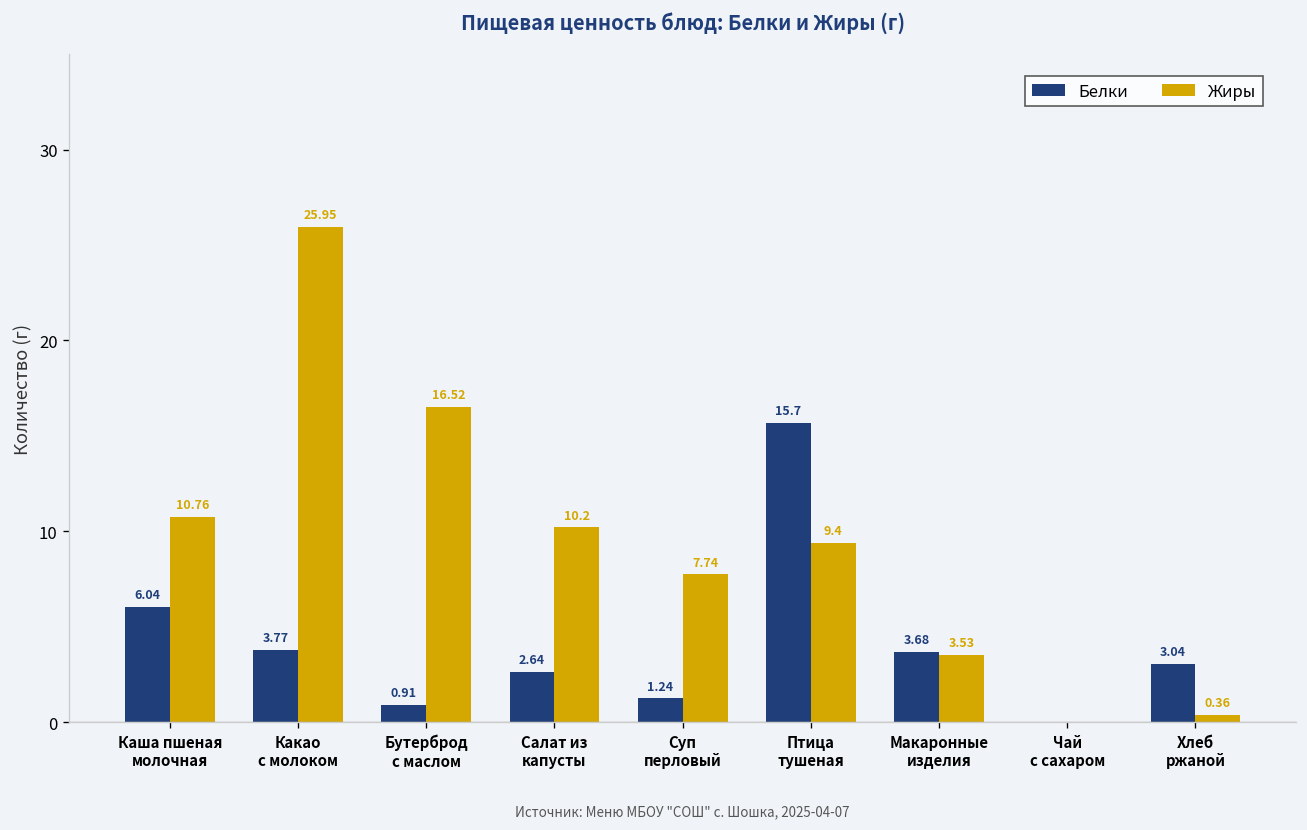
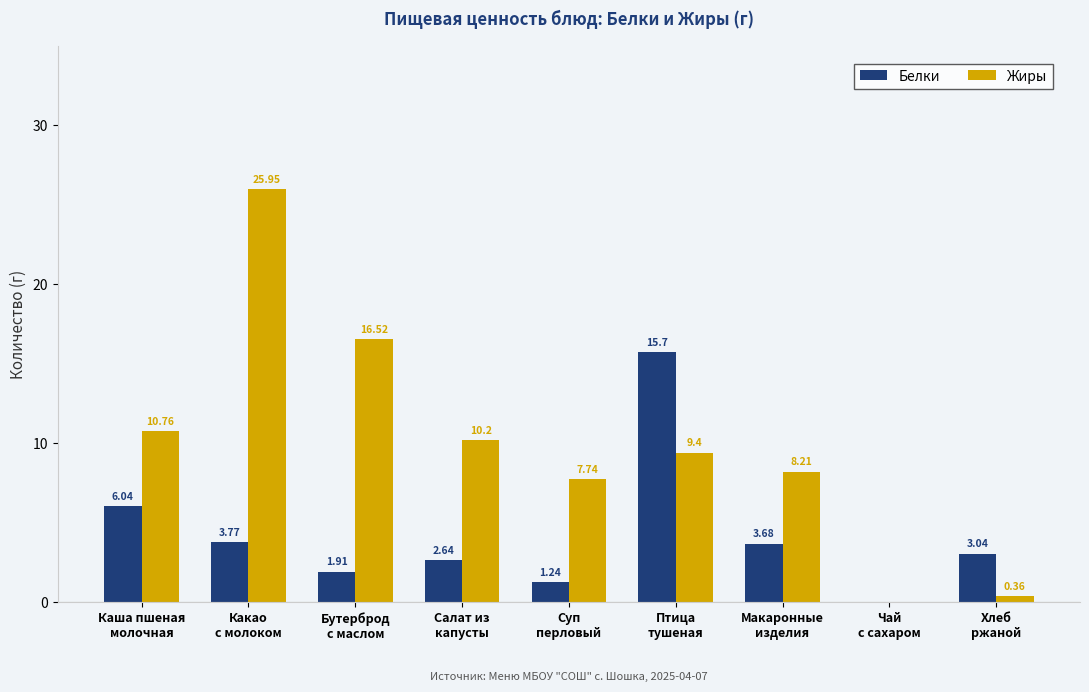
Белки, Бутерброд с маслом: 0.91 -> 1.91
Жиры, Макаронные изделия: 3.53 -> 8.21
